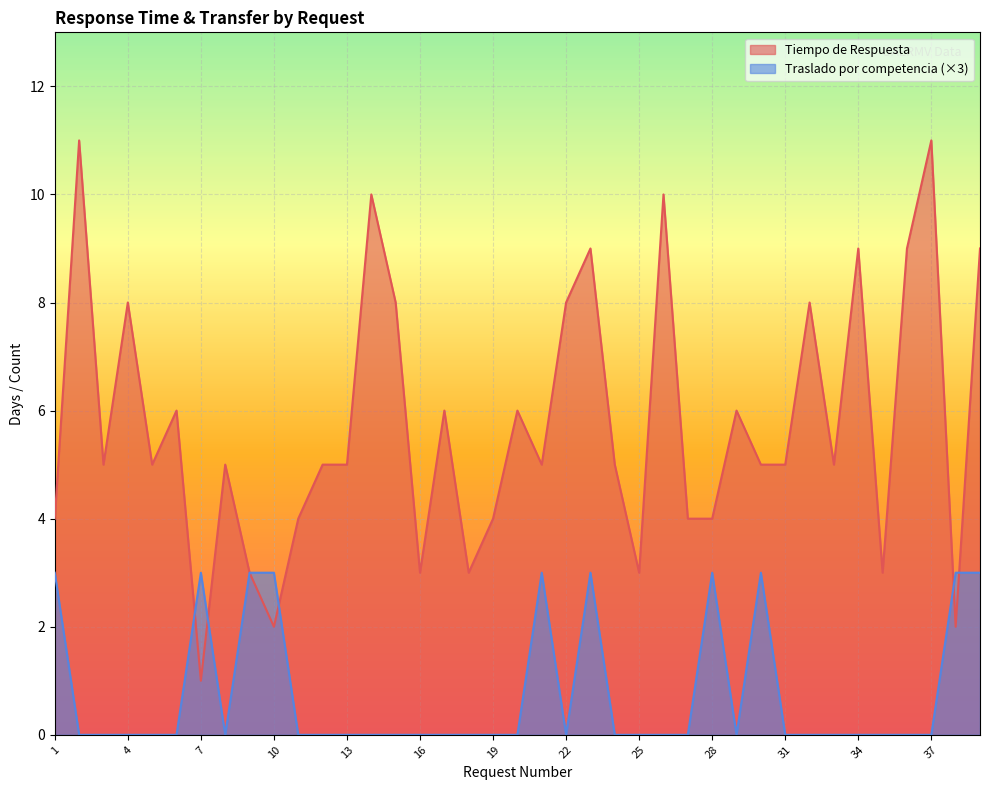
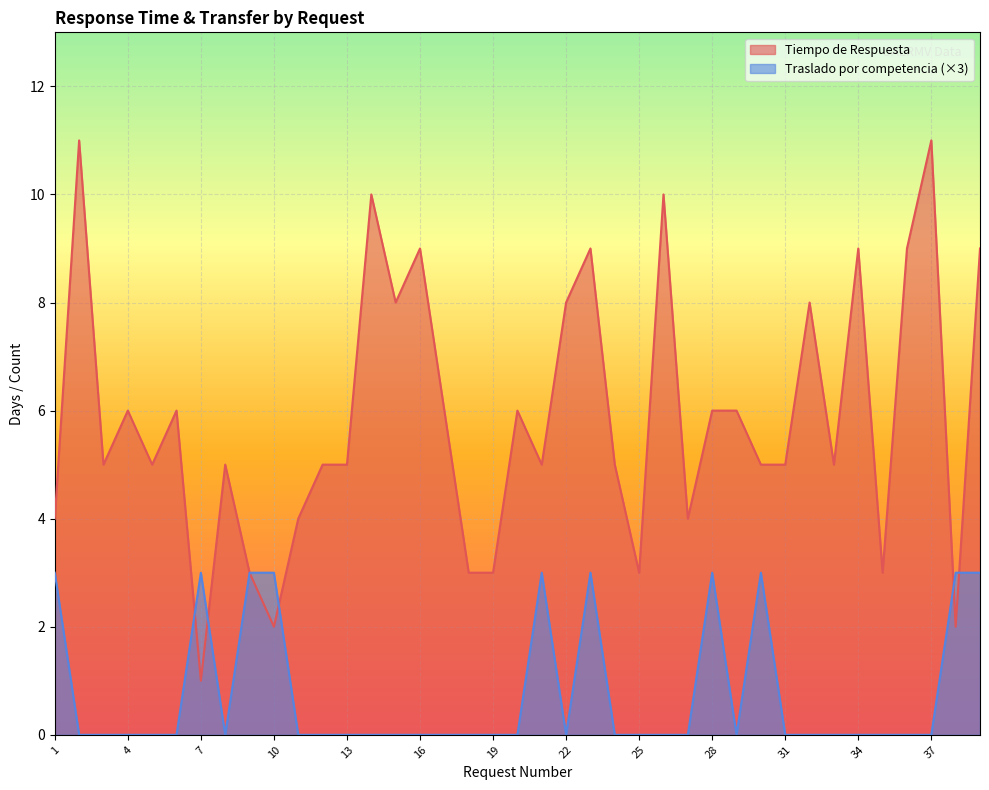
Tiempo de Respuesta, 4: 8 -> 6
Tiempo de Respuesta, 16: 3 -> 9
Tiempo de Respuesta, 19: 4 -> 3
Tiempo de Respuesta, 28: 4 -> 6
